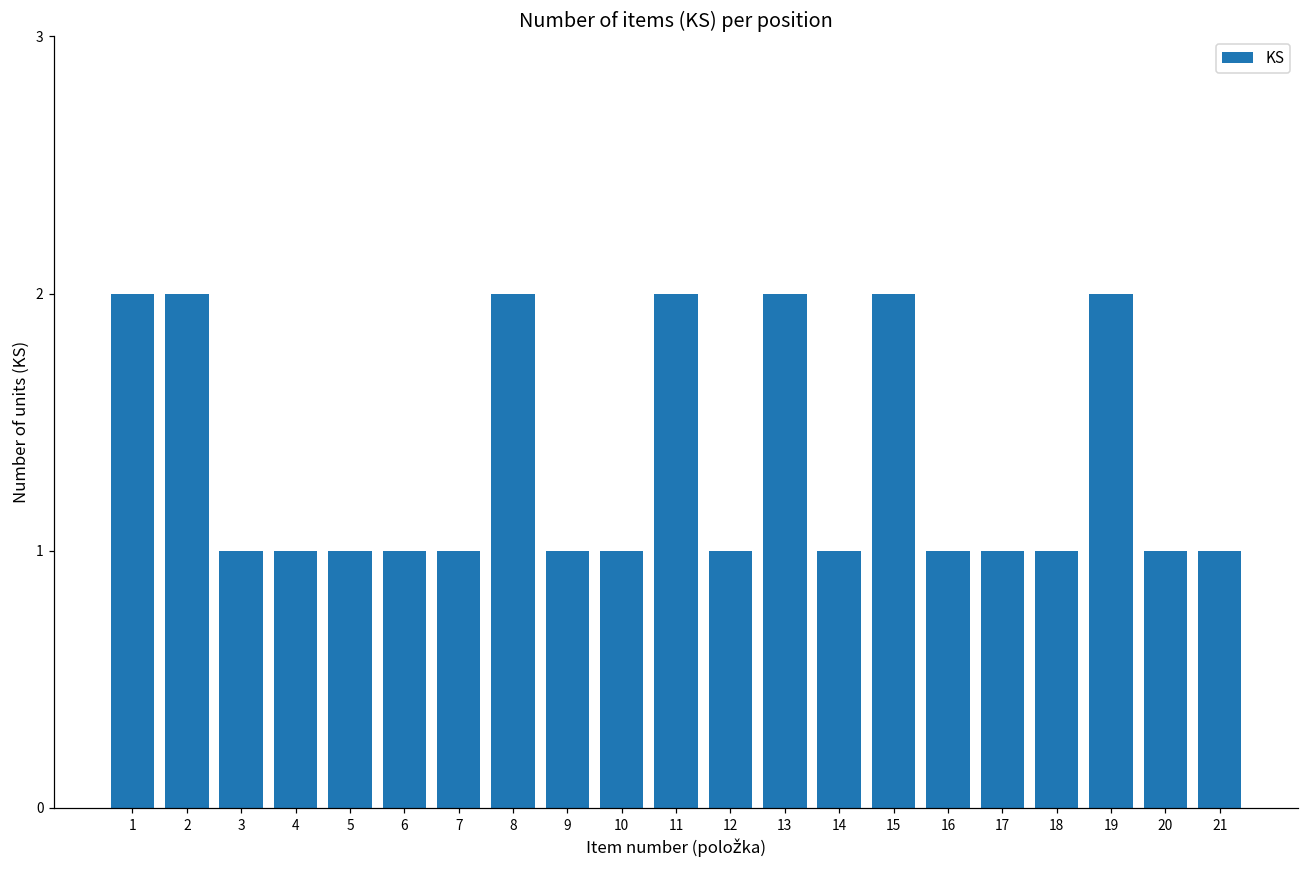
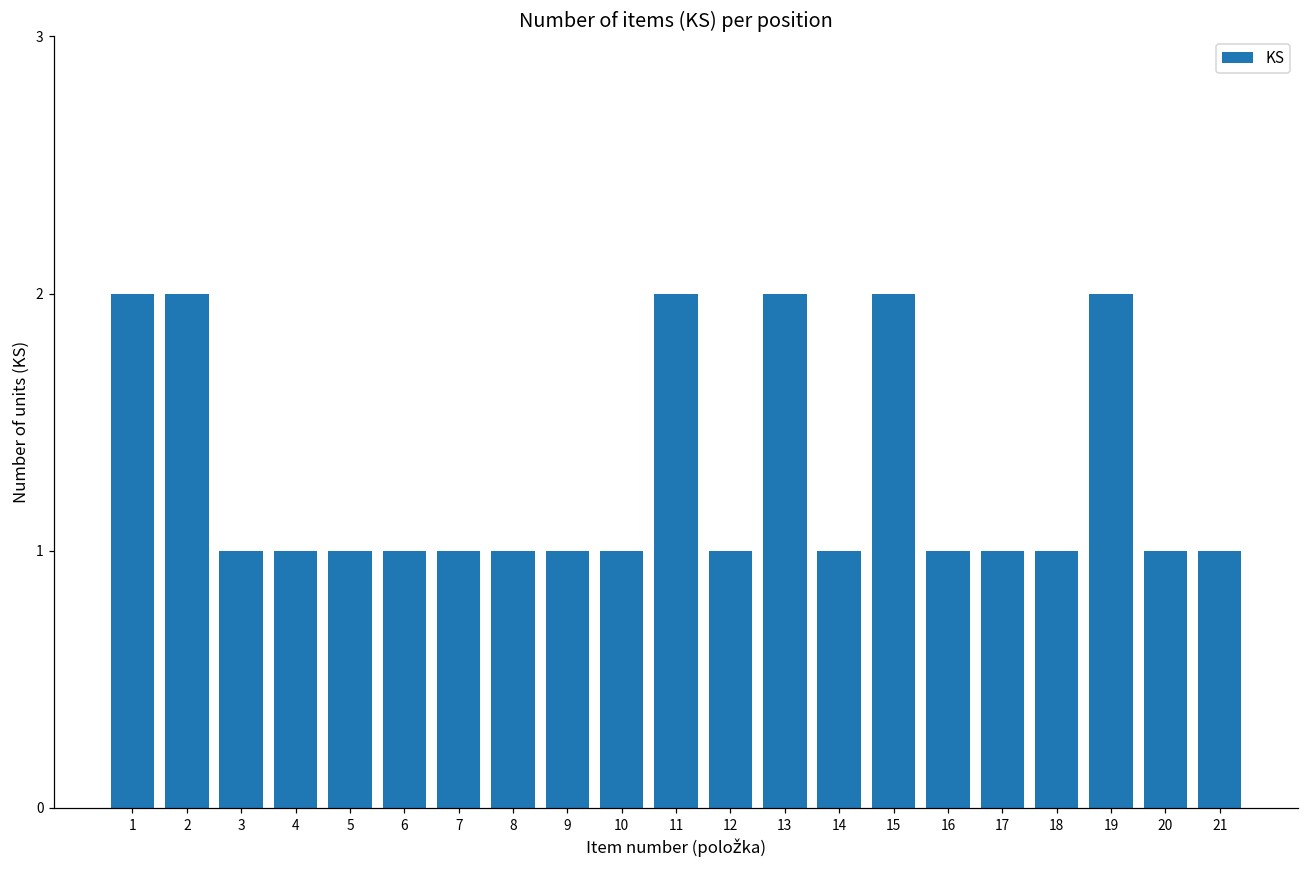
8: 2 -> 1
